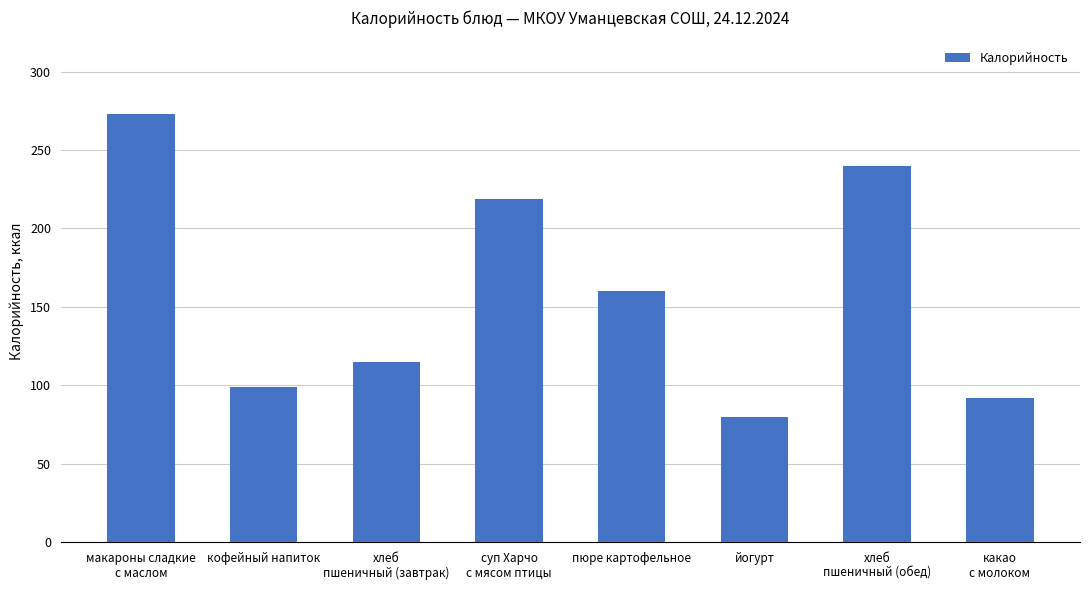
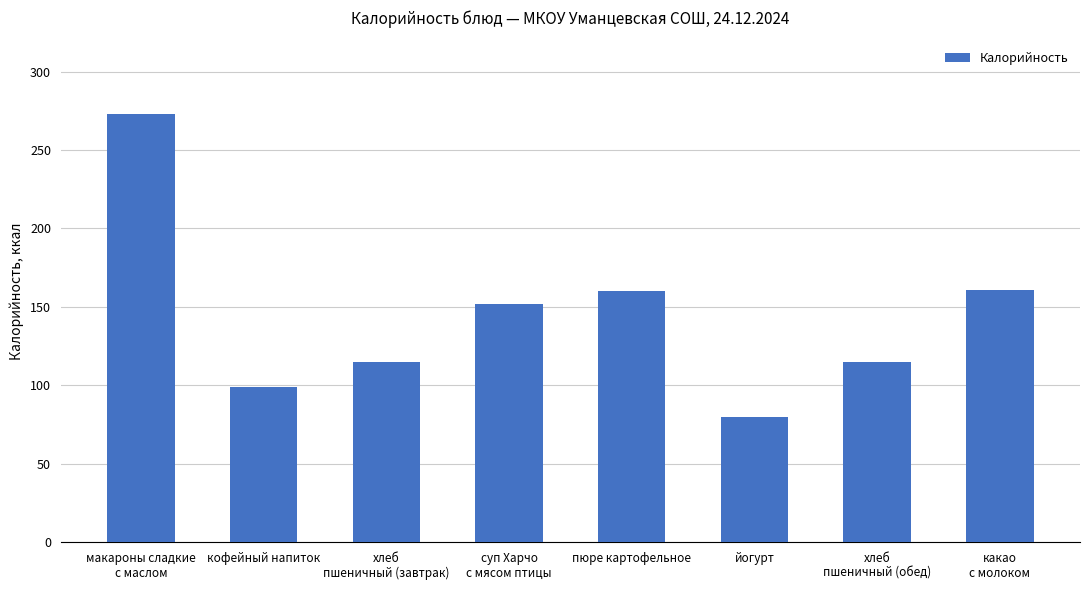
суп Харчо с мясом птицы: 219 -> 152
хлеб пшеничный (обед): 240 -> 115
какао с молоком: 92 -> 161
